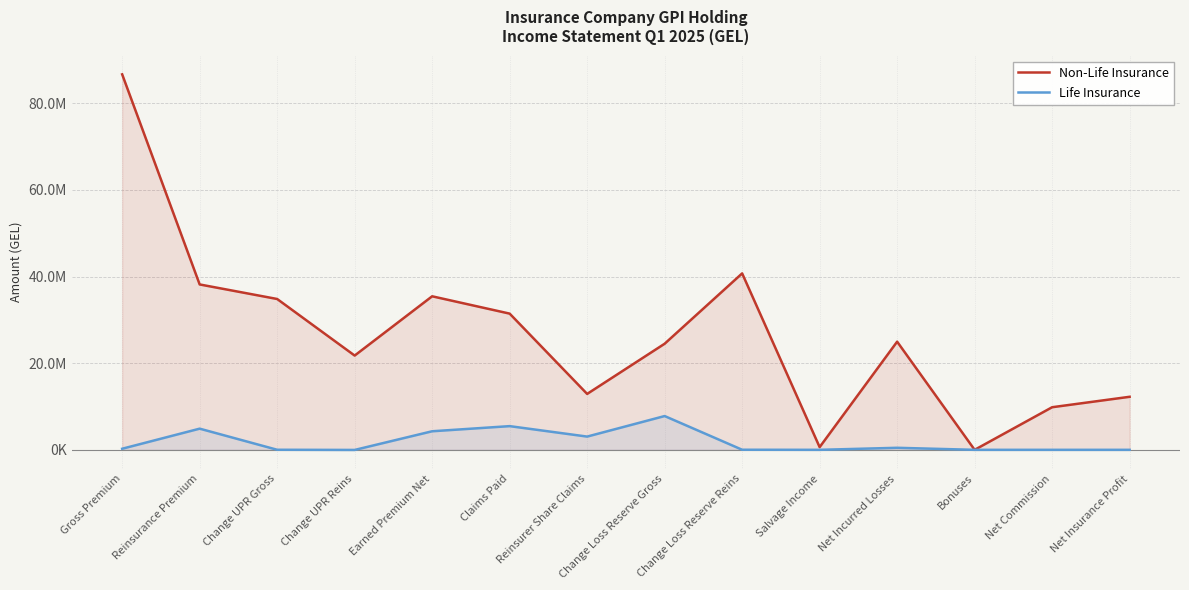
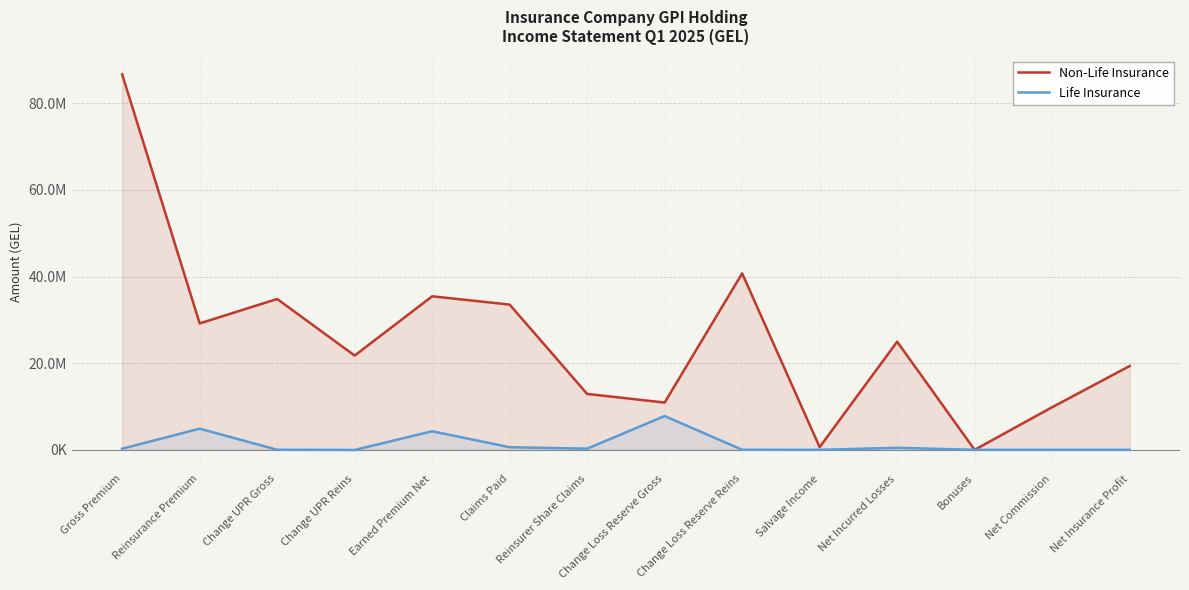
Non-Life Insurance, Reinsurance Premium: 38000000 -> 29000000
Non-Life Insurance, Claims Paid: 31000000 -> 34000000
Life Insurance, Claims Paid: 5000000 -> 1000000
Life Insurance, Reinsurer Share Claims: 3000000 -> 0
Non-Life Insurance, Change Loss Reserve Gross: 24000000 -> 11000000
Non-Life Insurance, Net Insurance Profit: 12000000 -> 19000000
